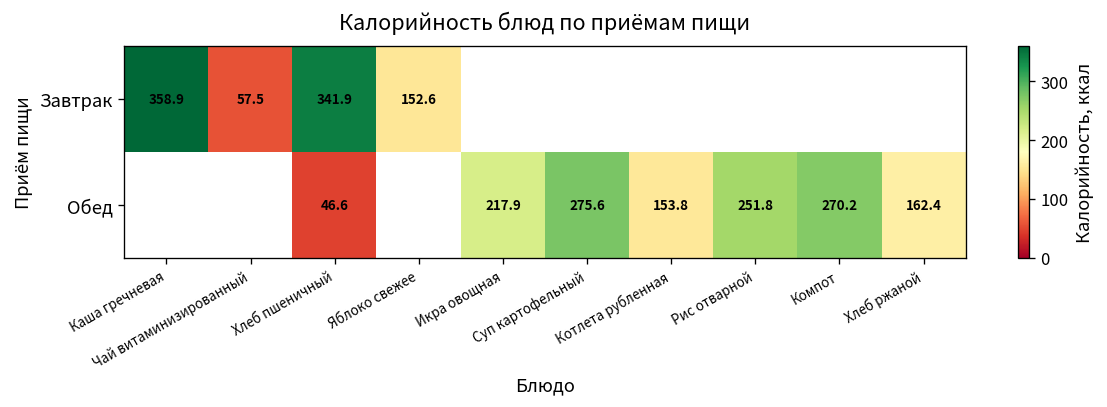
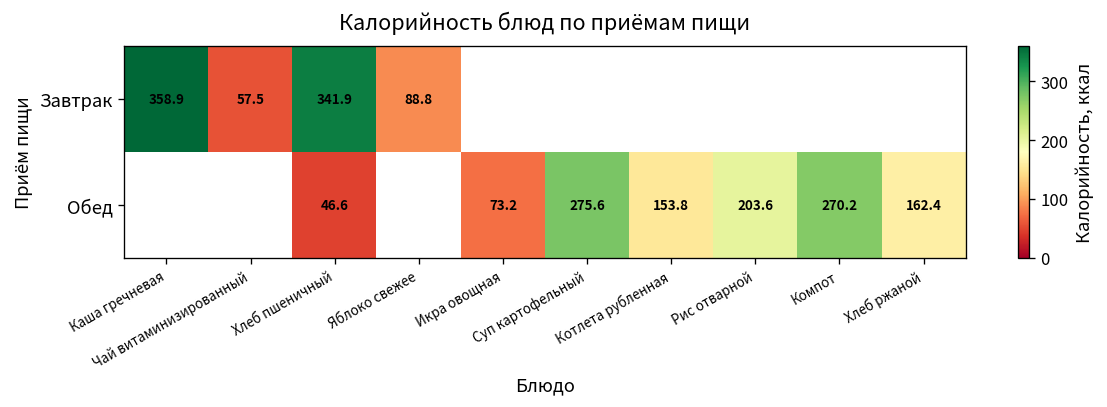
Завтрак, Яблоко свежее: 152.6 -> 88.8
Обед, Икра овощная: 217.9 -> 73.2
Обед, Рис отварной: 251.8 -> 203.6
